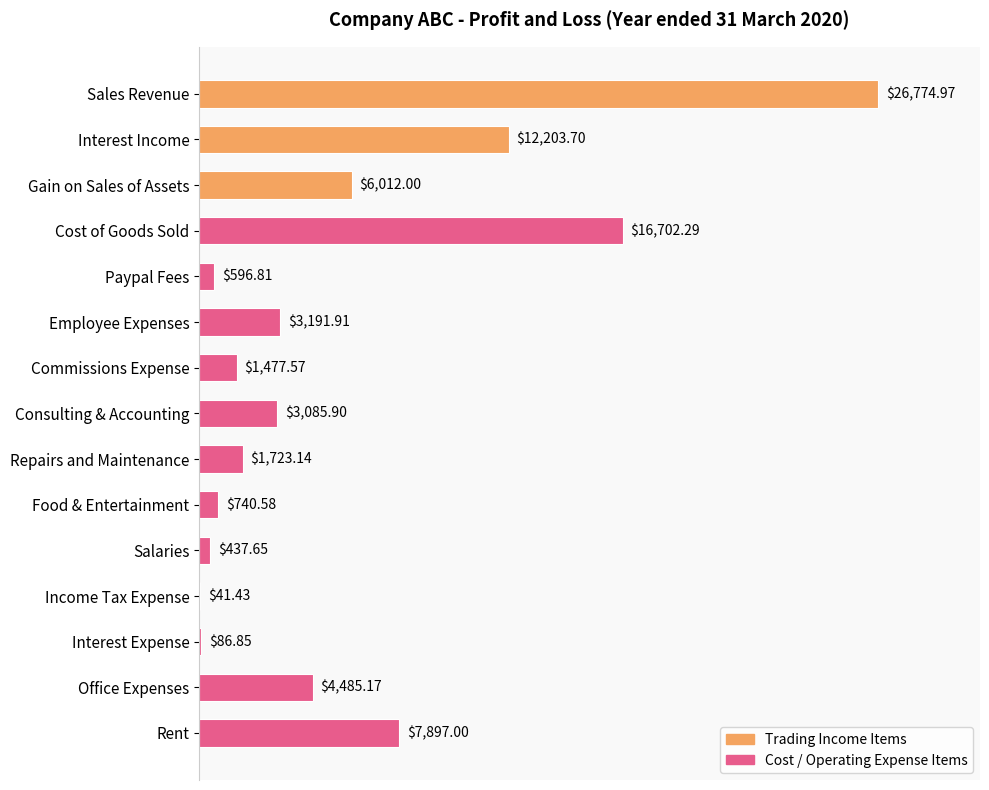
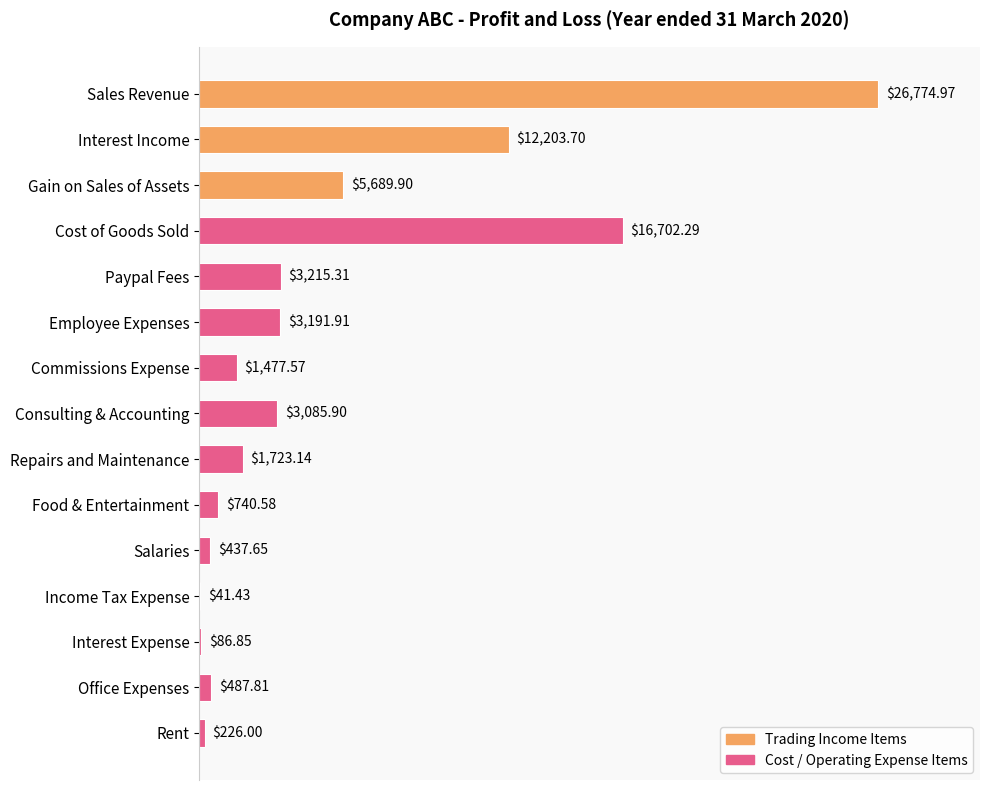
Gain on Sales of Assets: $6,012.00 -> $5,689.90
Paypal Fees: $596.81 -> $3,215.31
Office Expenses: $4,485.17 -> $487.81
Rent: $7,897.00 -> $226.00
